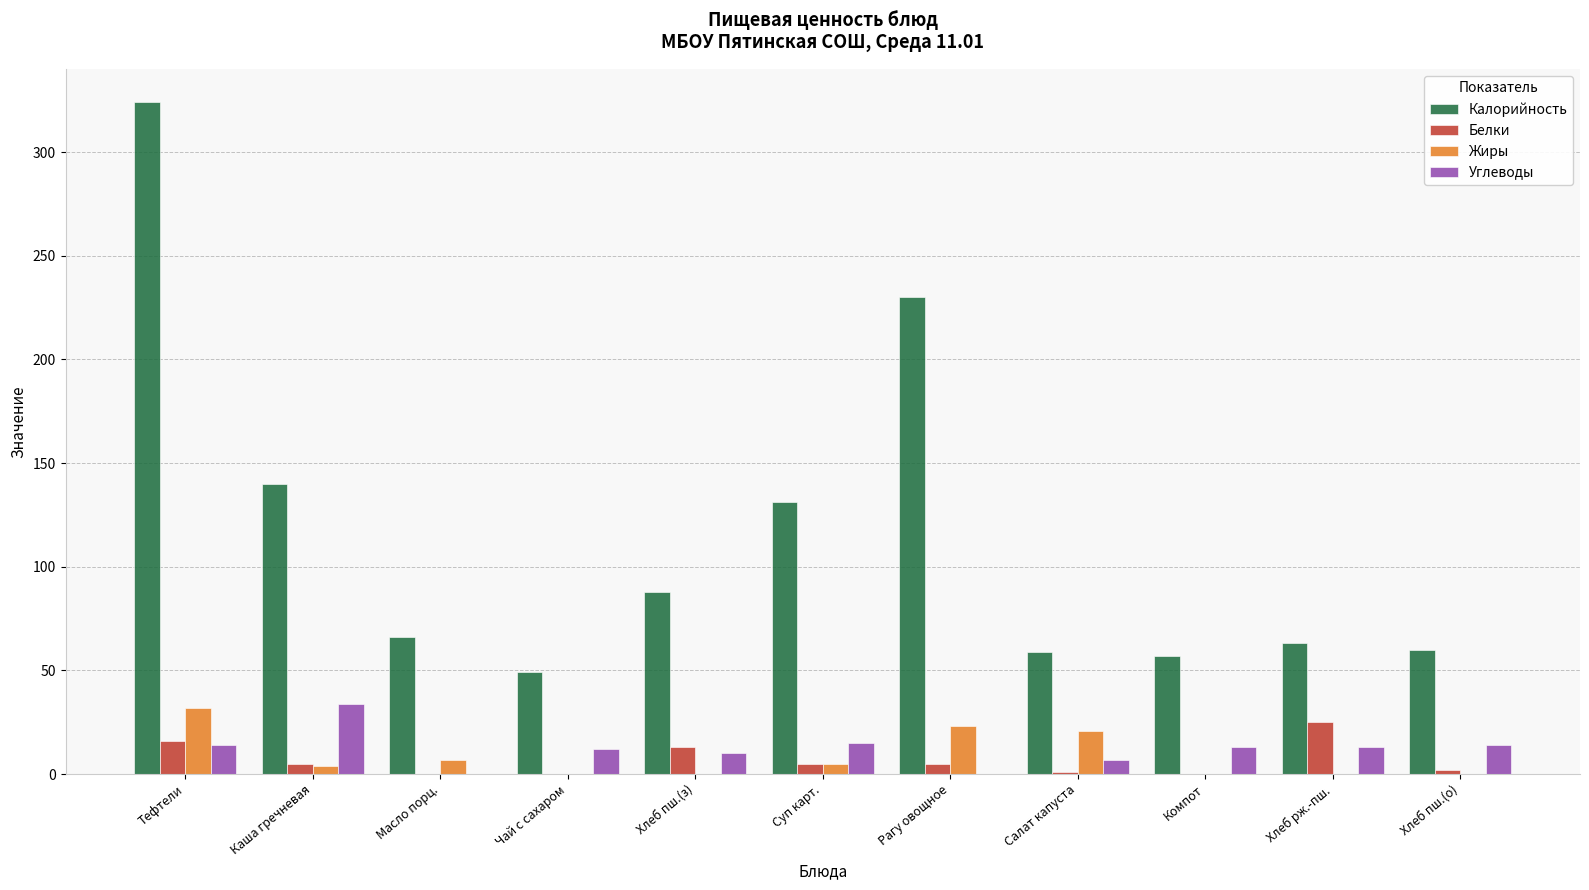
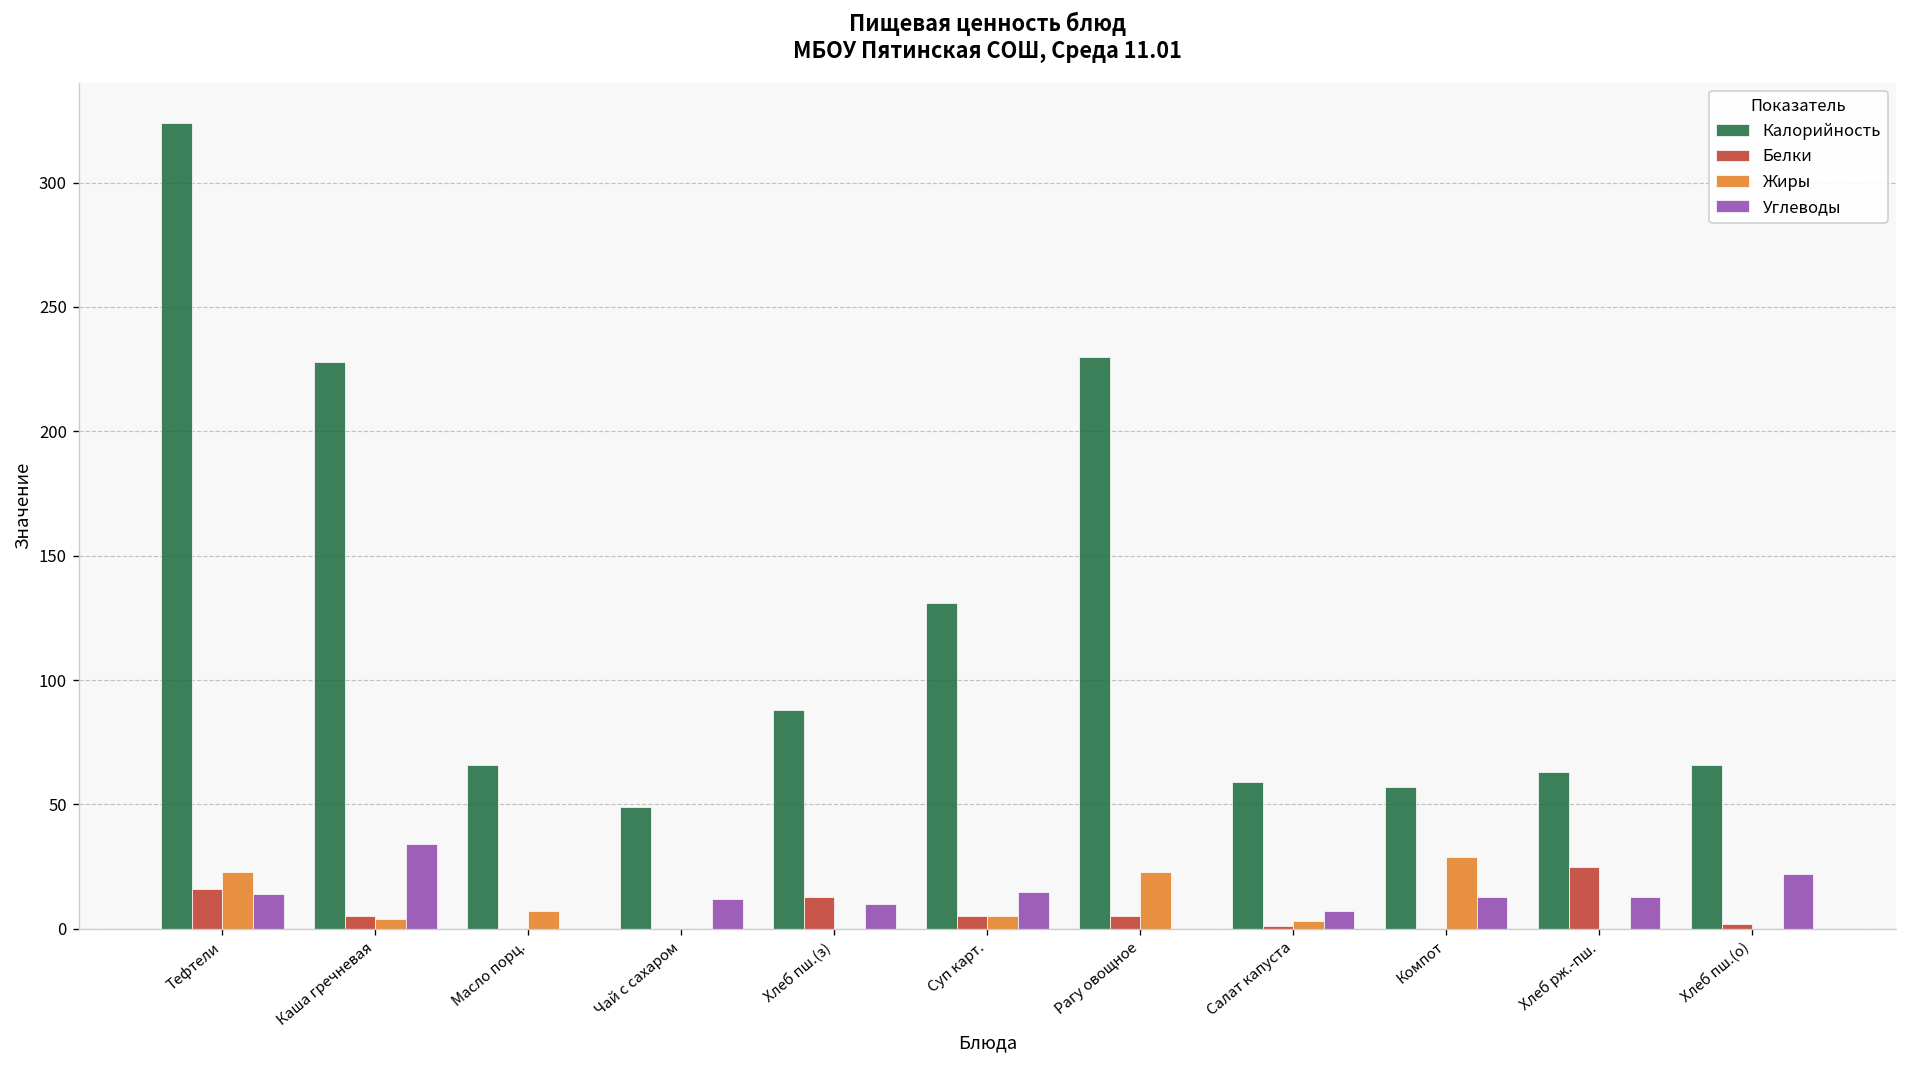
Жиры, Тефтели: 32 -> 23
Калорийность, Каша гречневая: 140 -> 228
Жиры, Салат капуста: 21 -> 3
Жиры, Компот: 0 -> 29
Калорийность, Хлеб пш.(о): 60 -> 66
Углеводы, Хлеб пш.(о): 14 -> 22
